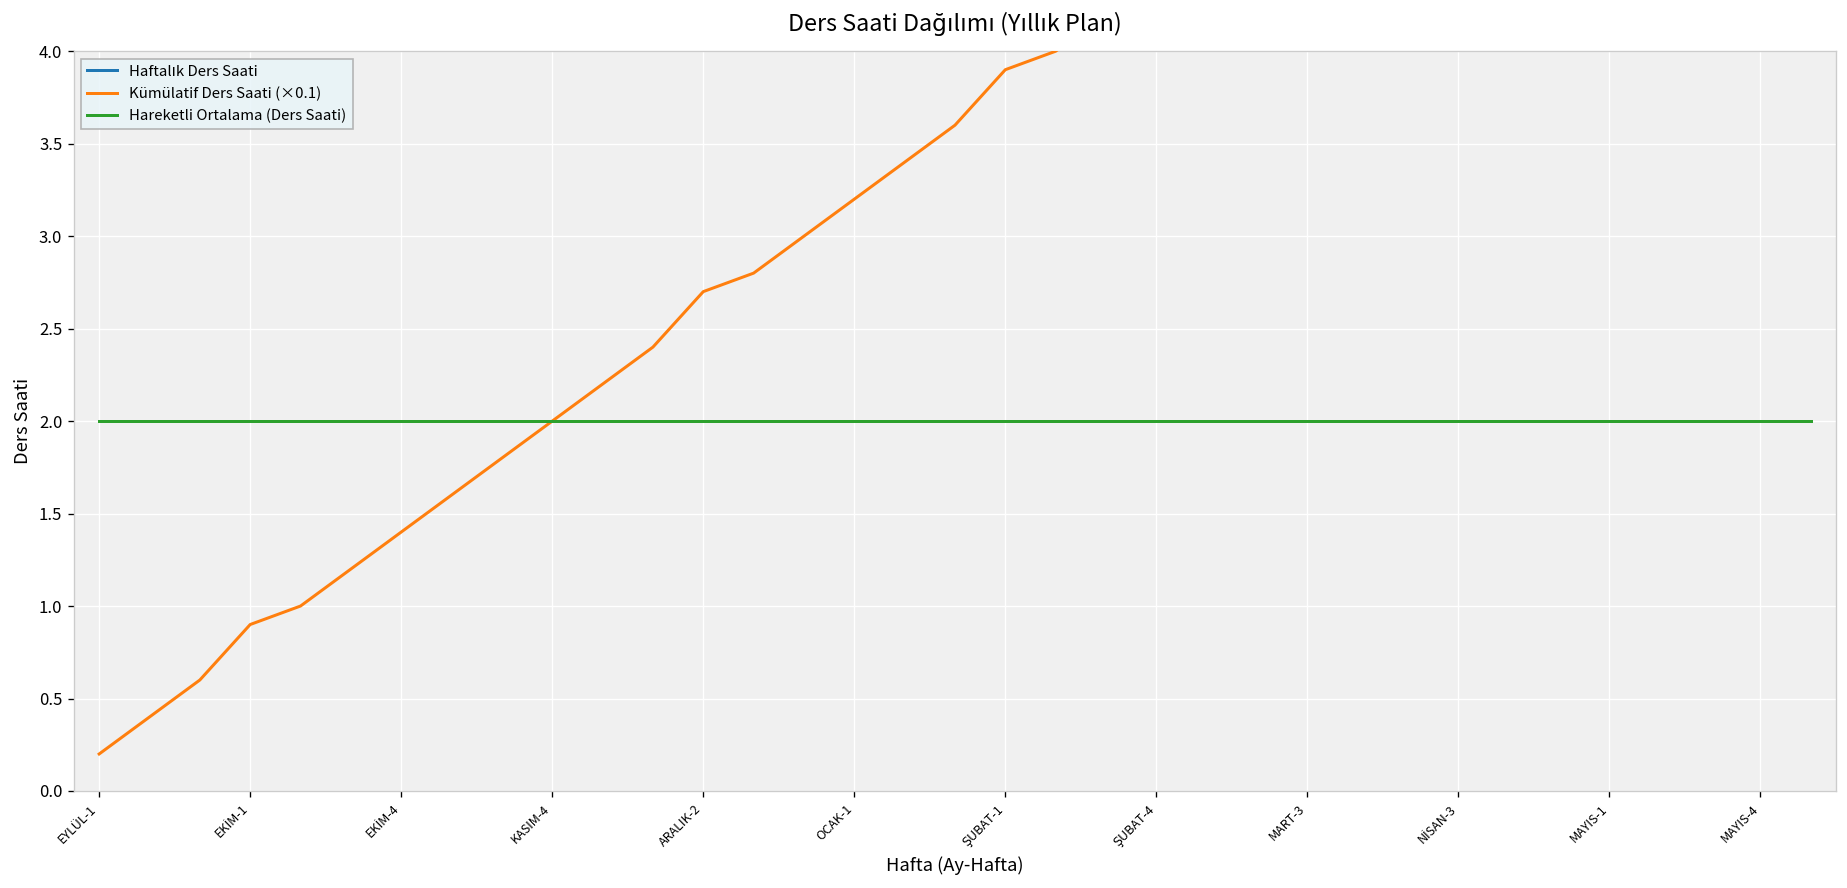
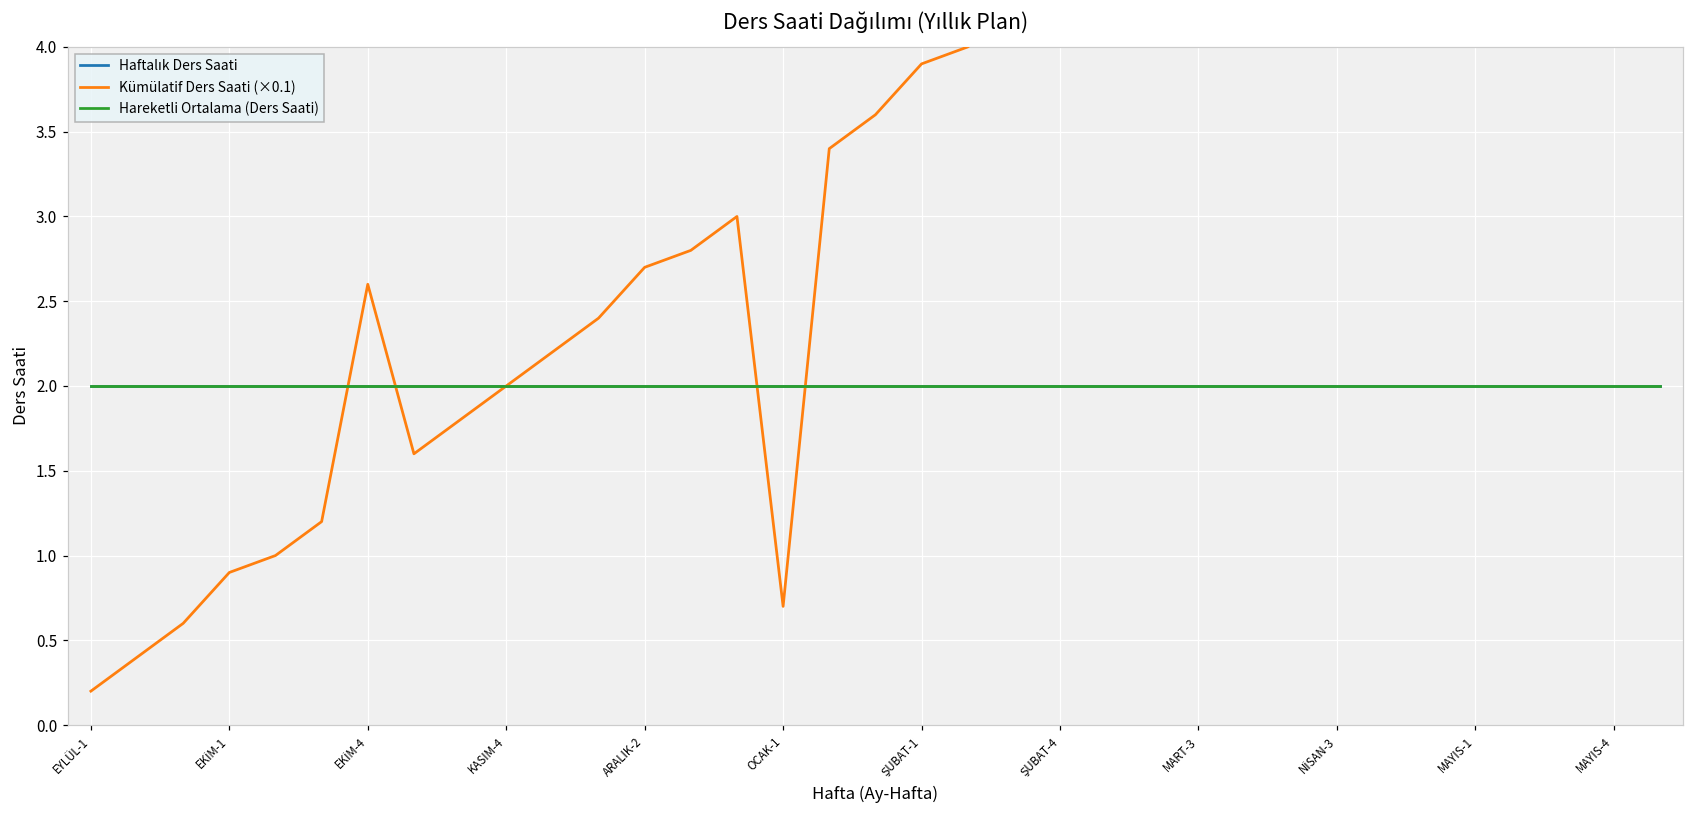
Kümülatif Ders Saati (×0.1), EKİM-4: 1.40 -> 2.60
Kümülatif Ders Saati (×0.1), OCAK-1: 3.20 -> 0.70
